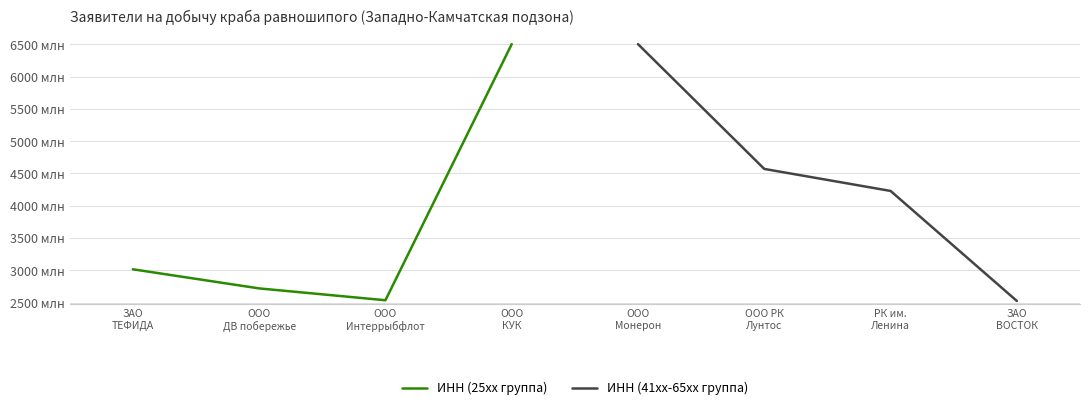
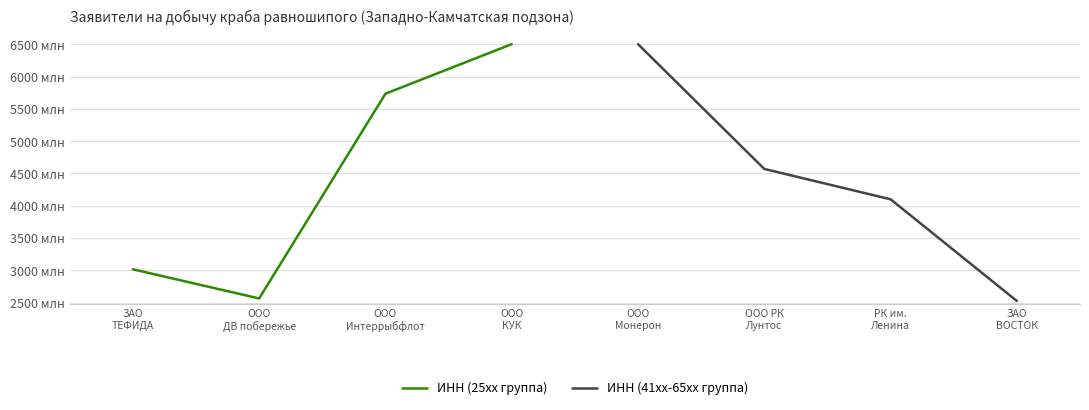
ИНН (25xx группа), ООО ДВ побережье: 2700 млн -> 2600 млн
ИНН (25xx группа), ООО Интеррыбфлот: 2500 млн -> 5700 млн
ИНН (41xx-65xx группа), РК им. Ленина: 4200 млн -> 4100 млн
